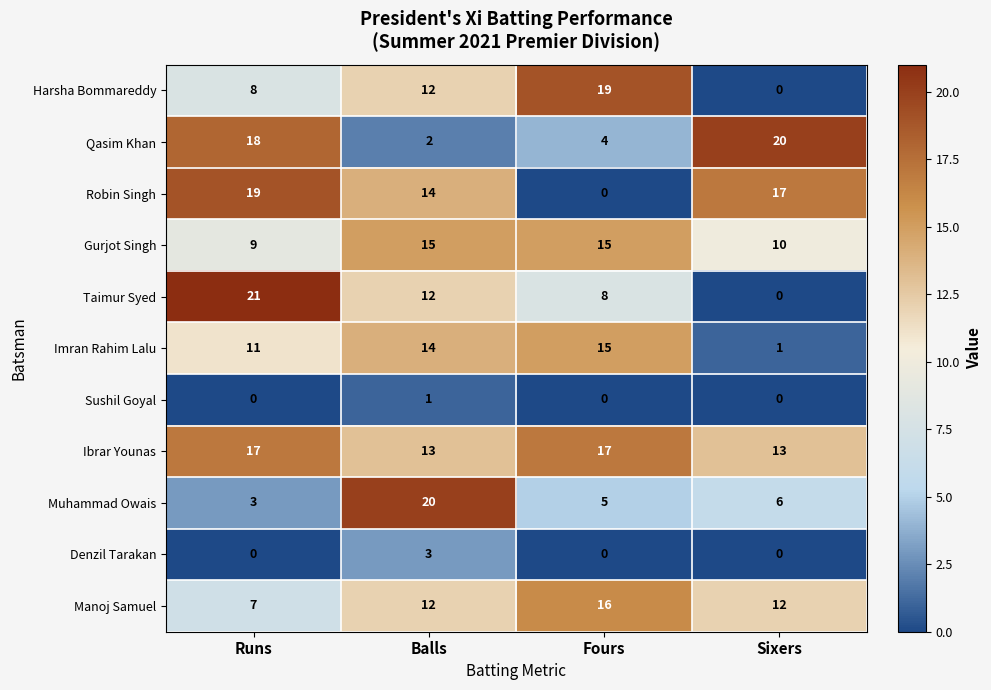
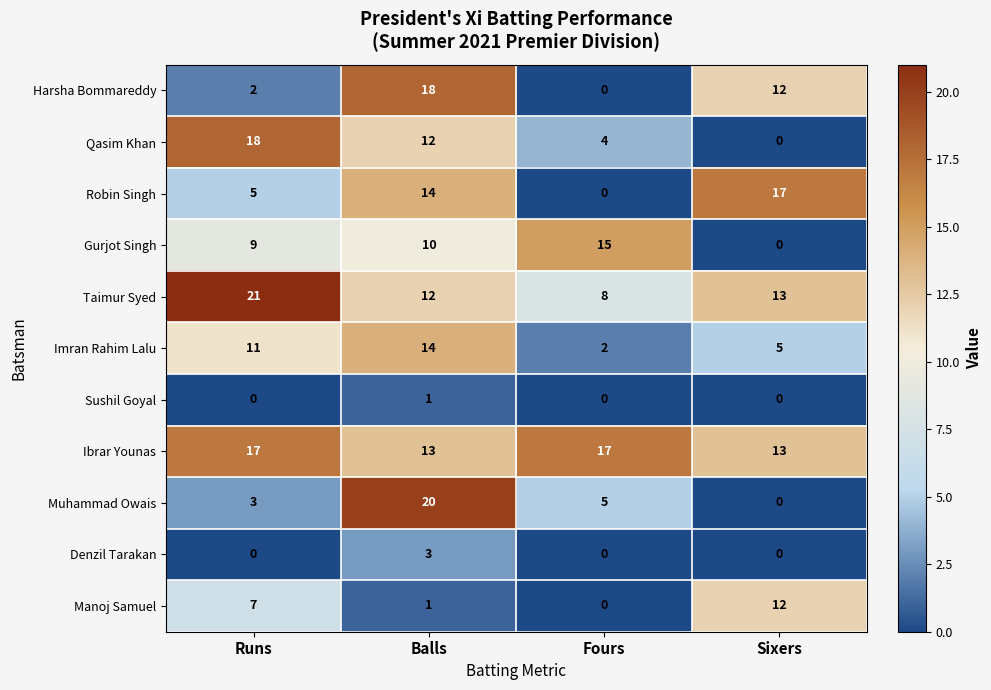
Harsha Bommareddy, Runs: 8 -> 2
Harsha Bommareddy, Balls: 12 -> 18
Harsha Bommareddy, Fours: 19 -> 0
Harsha Bommareddy, Sixers: 0 -> 12
Qasim Khan, Balls: 2 -> 12
Qasim Khan, Sixers: 20 -> 0
Robin Singh, Runs: 19 -> 5
Gurjot Singh, Balls: 15 -> 10
Gurjot Singh, Sixers: 10 -> 0
Taimur Syed, Sixers: 0 -> 13
Imran Rahim Lalu, Fours: 15 -> 2
Imran Rahim Lalu, Sixers: 1 -> 5
Muhammad Owais, Sixers: 6 -> 0
Manoj Samuel, Balls: 12 -> 1
Manoj Samuel, Fours: 16 -> 0
